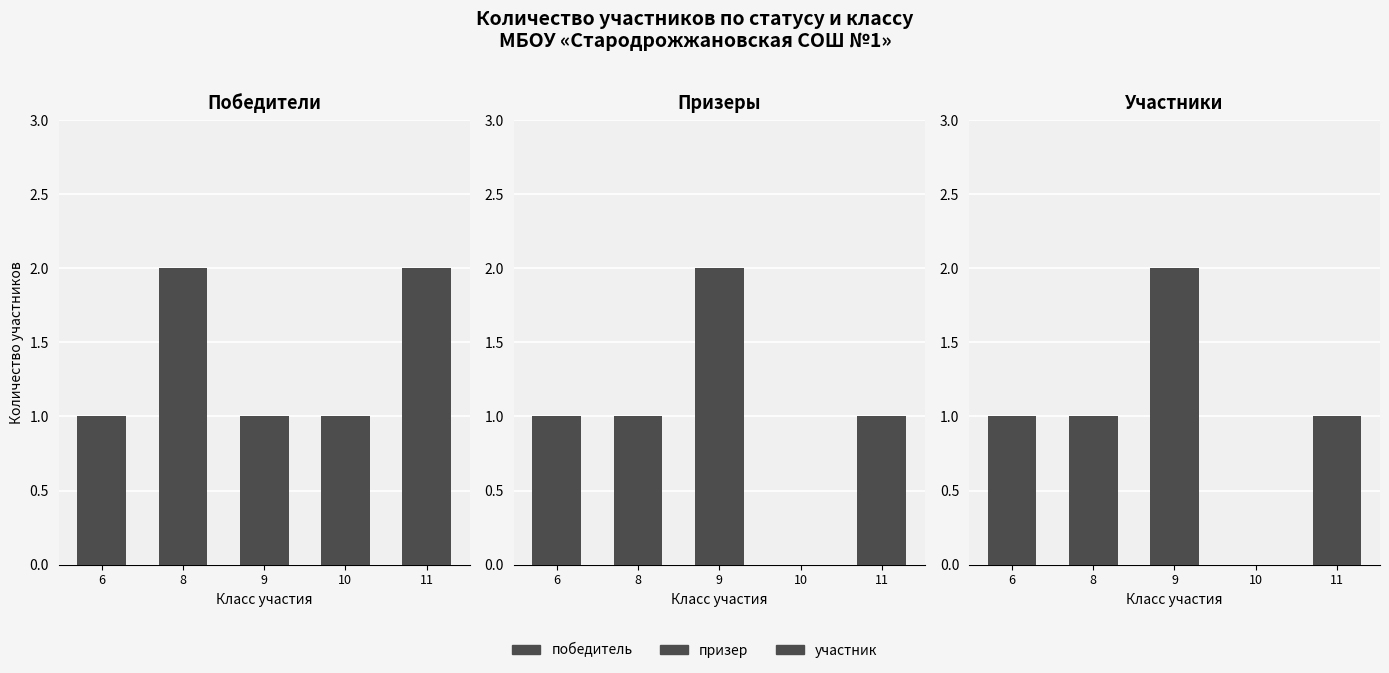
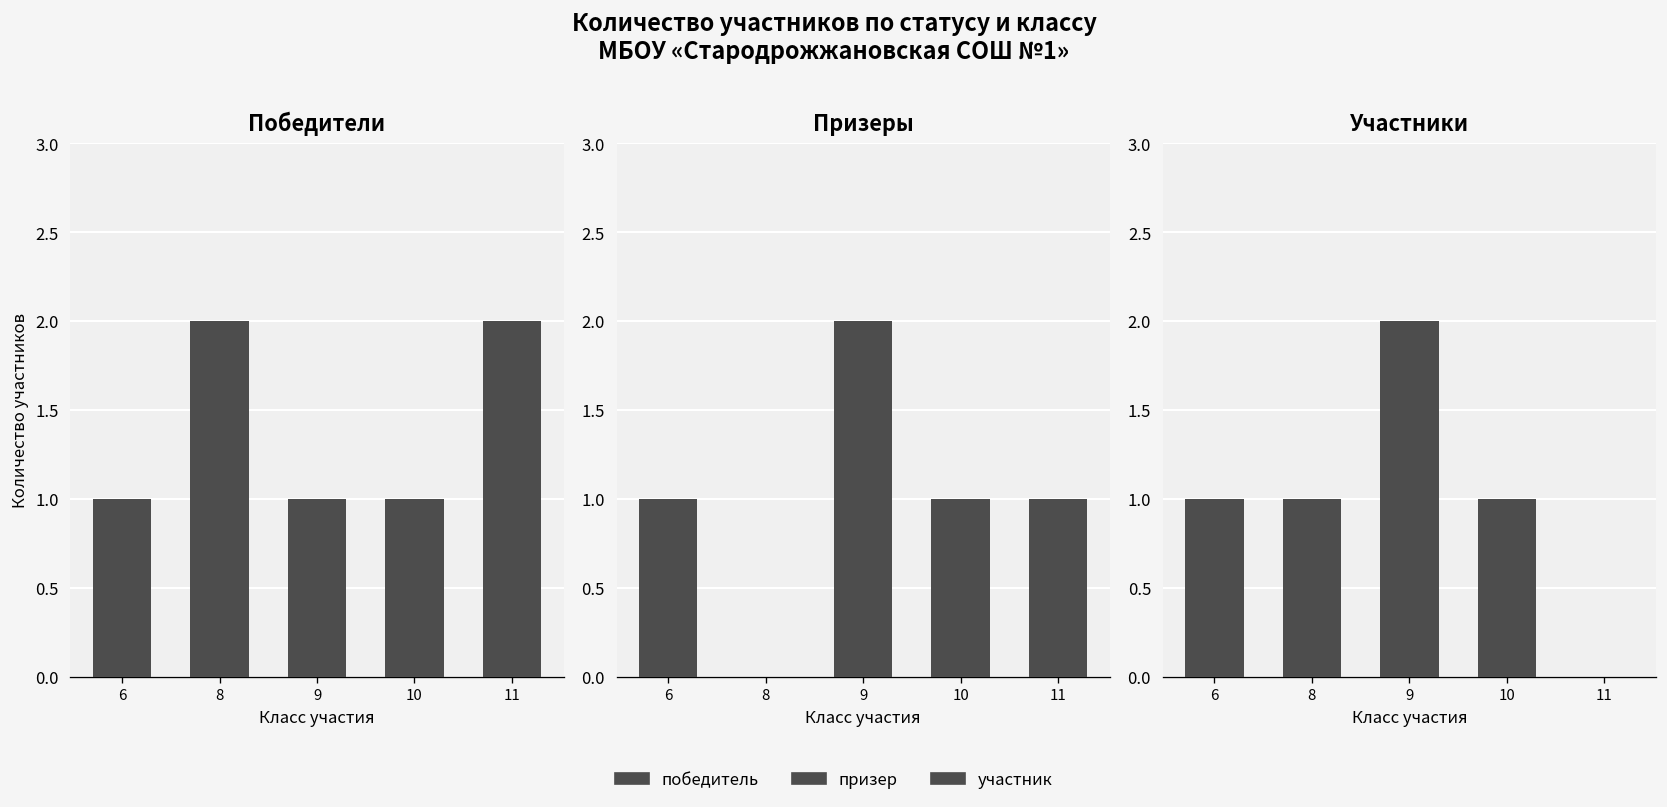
Призеры, 8: 1 -> 0
Призеры, 10: 0 -> 1
Участники, 10: 0 -> 1
Участники, 11: 1 -> 0
